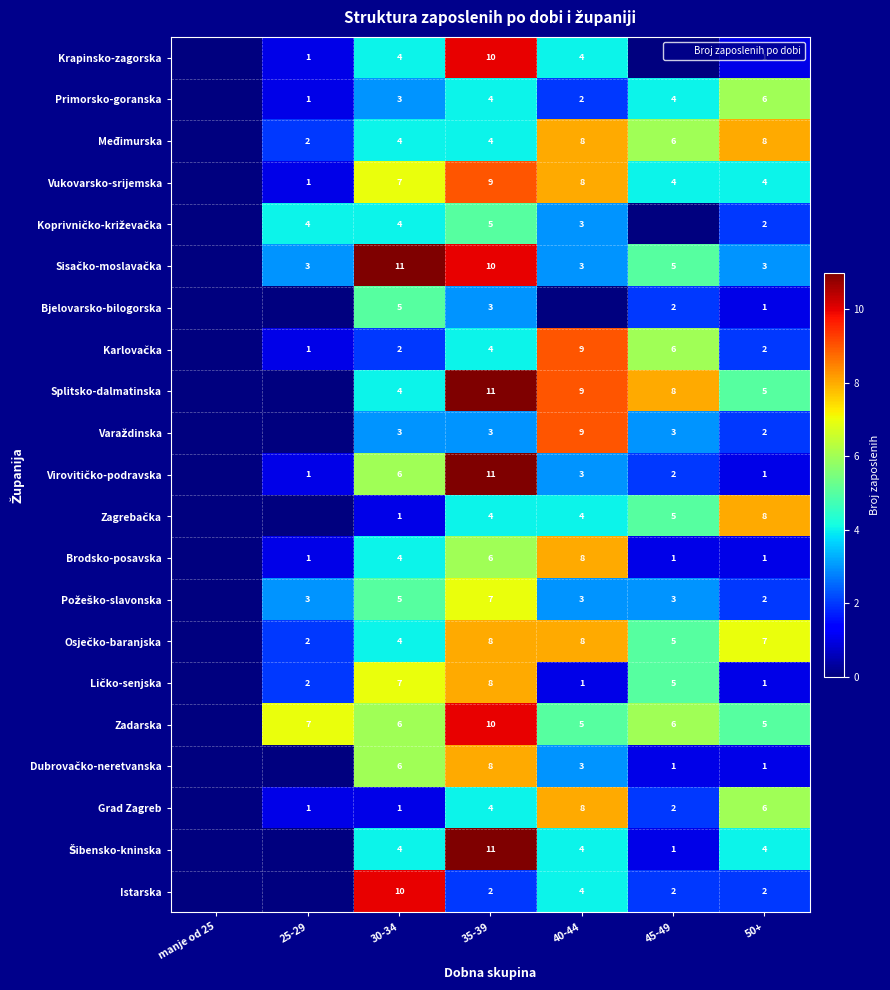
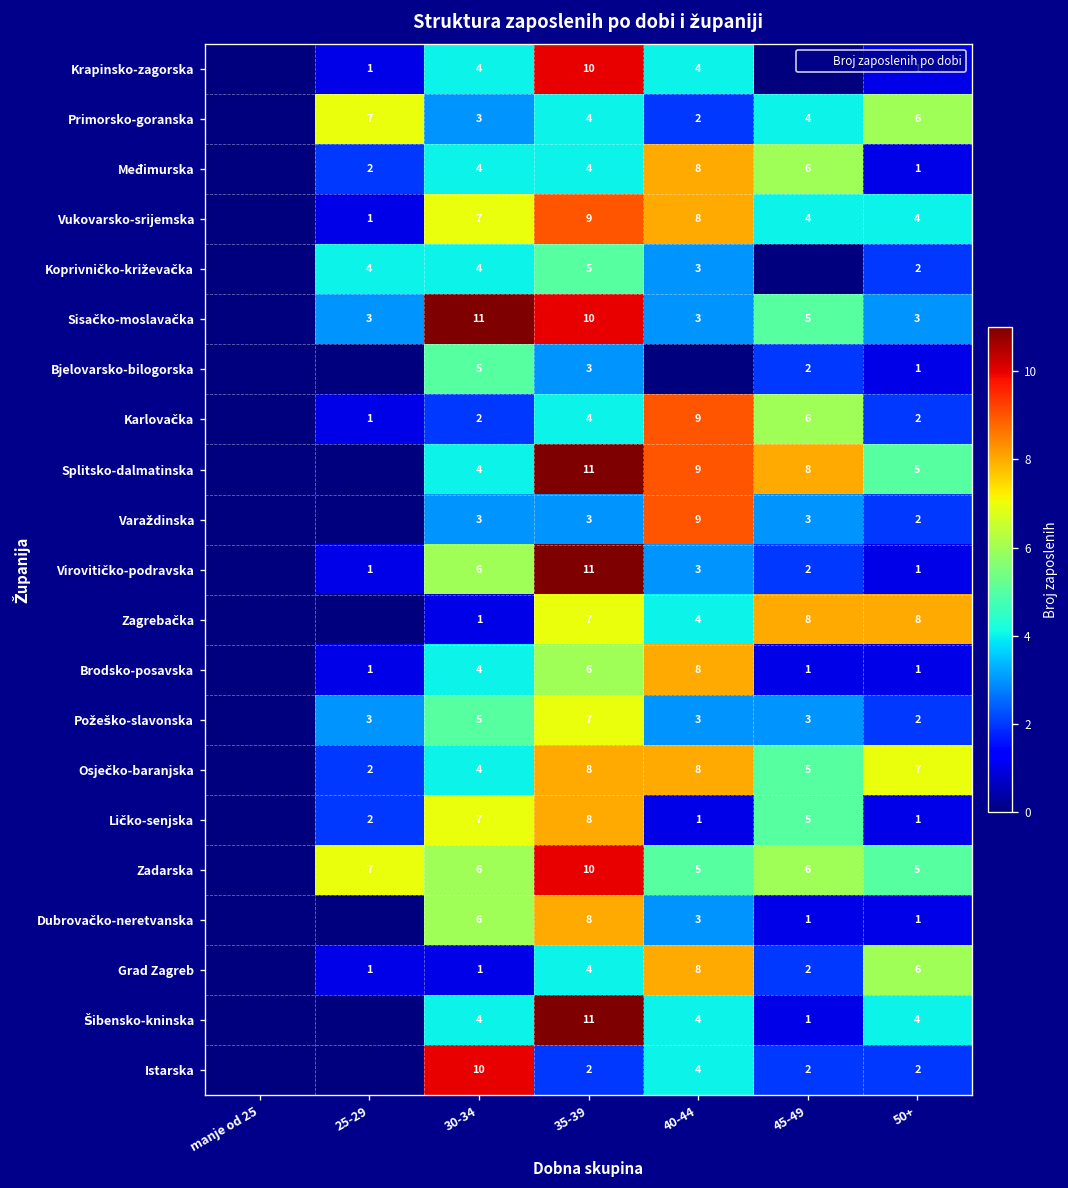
Primorsko-goranska, 25-29: 1 -> 7
Međimurska, 50+: 8 -> 1
Zagrebačka, 35-39: 4 -> 7
Zagrebačka, 45-49: 5 -> 8
